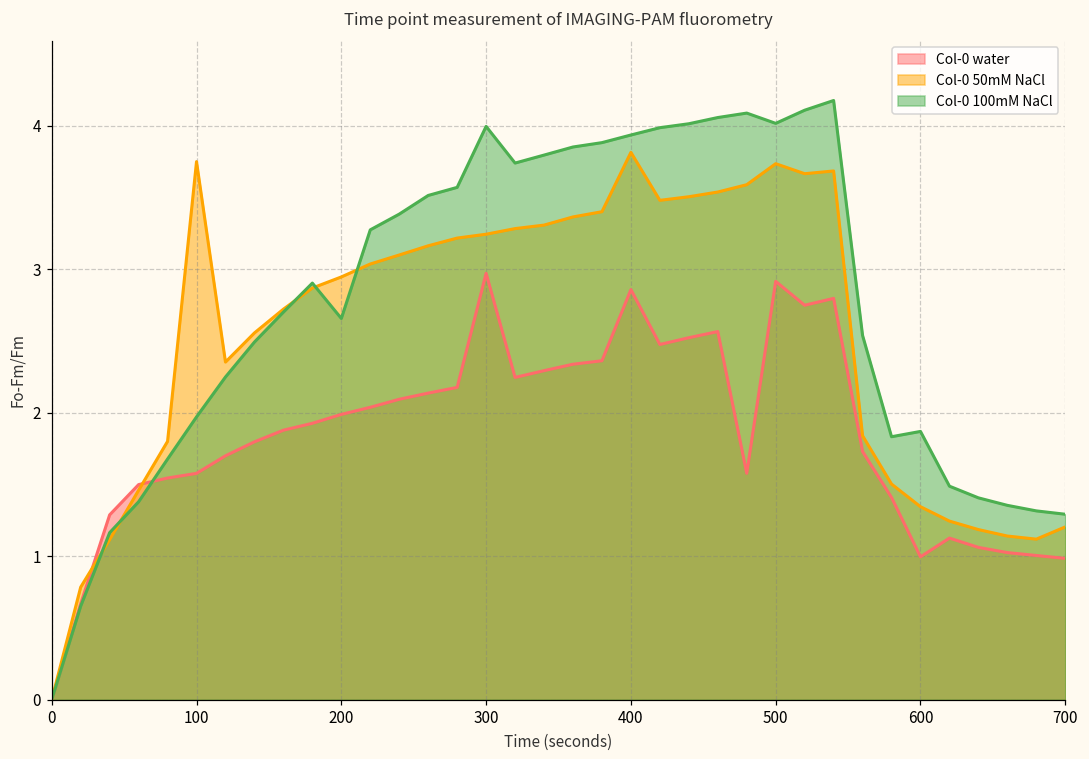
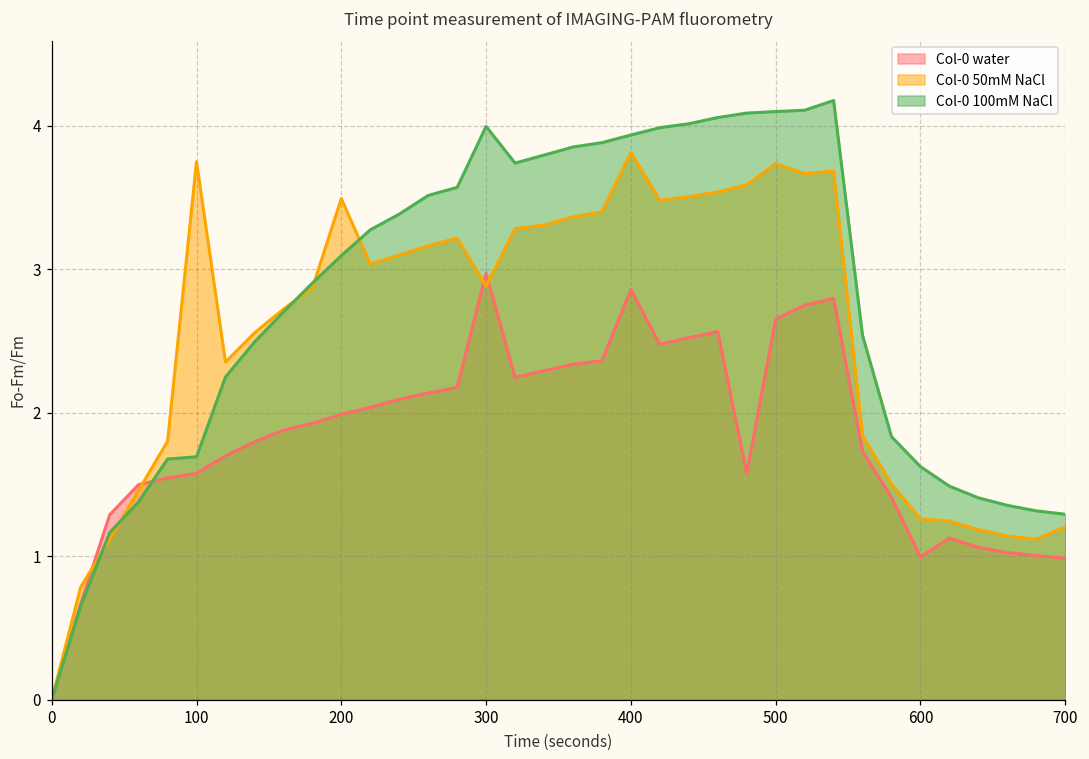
Col-0 100mM NaCl, 100: 1.97 -> 1.69
Col-0 50mM NaCl, 200: 2.95 -> 3.49
Col-0 100mM NaCl, 200: 2.66 -> 3.10
Col-0 50mM NaCl, 300: 3.24 -> 2.88
Col-0 water, 500: 2.92 -> 2.65
Col-0 100mM NaCl, 500: 4.02 -> 4.10
Col-0 50mM NaCl, 600: 1.35 -> 1.26
Col-0 100mM NaCl, 600: 1.87 -> 1.62
